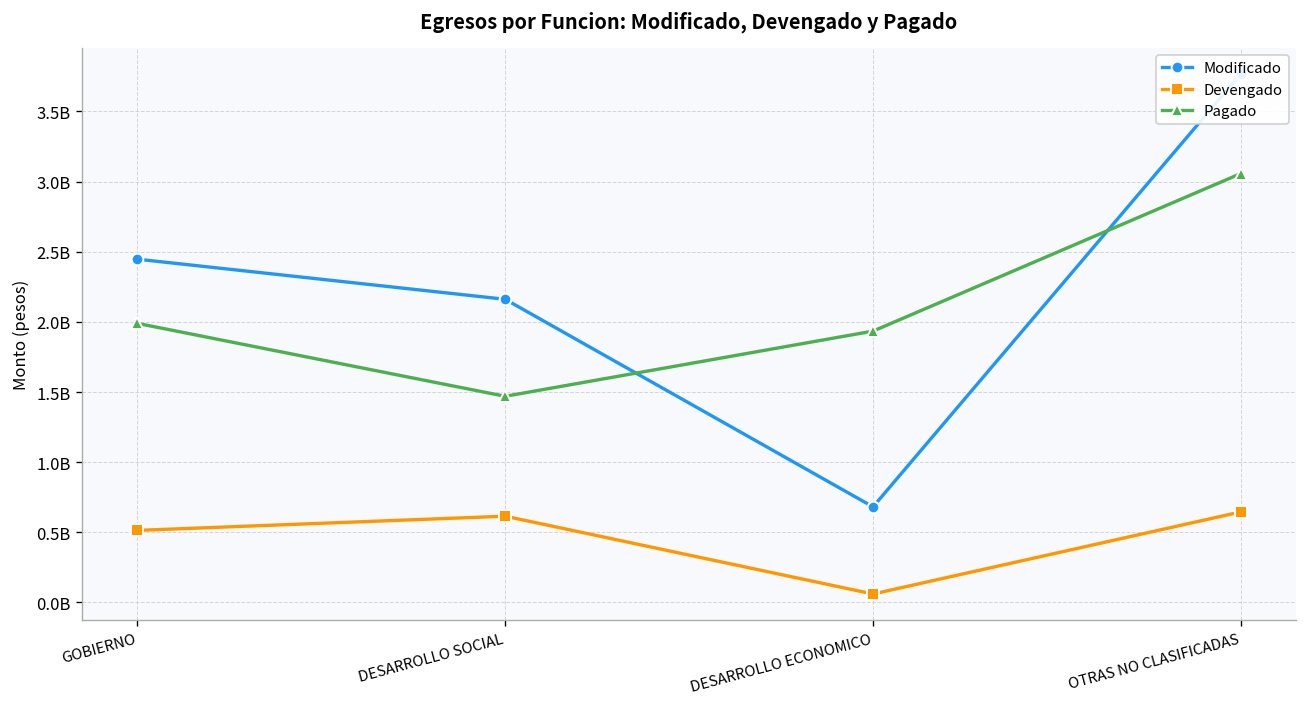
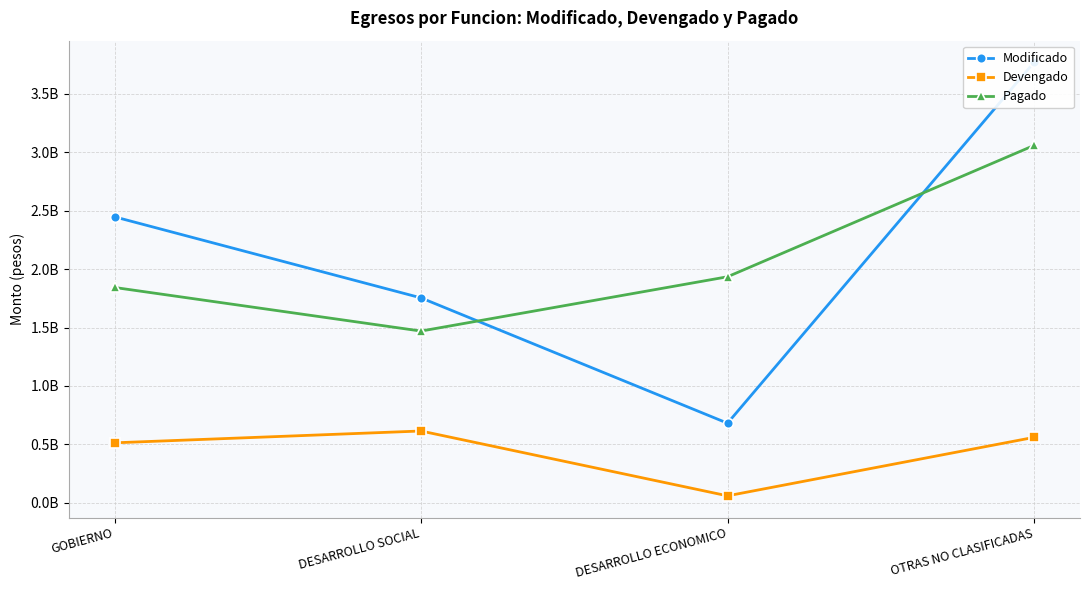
Pagado, GOBIERNO: 1990000000 -> 1840000000
Modificado, DESARROLLO SOCIAL: 2160000000 -> 1750000000
Devengado, OTRAS NO CLASIFICADAS: 650000000 -> 560000000
